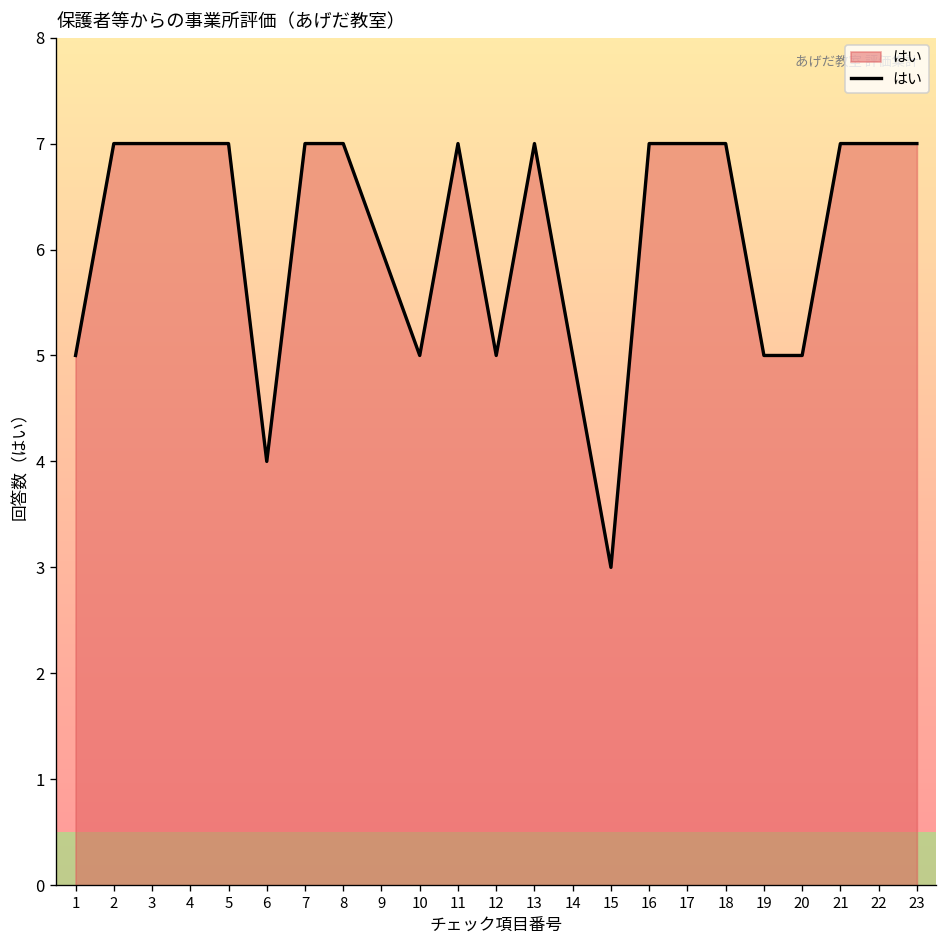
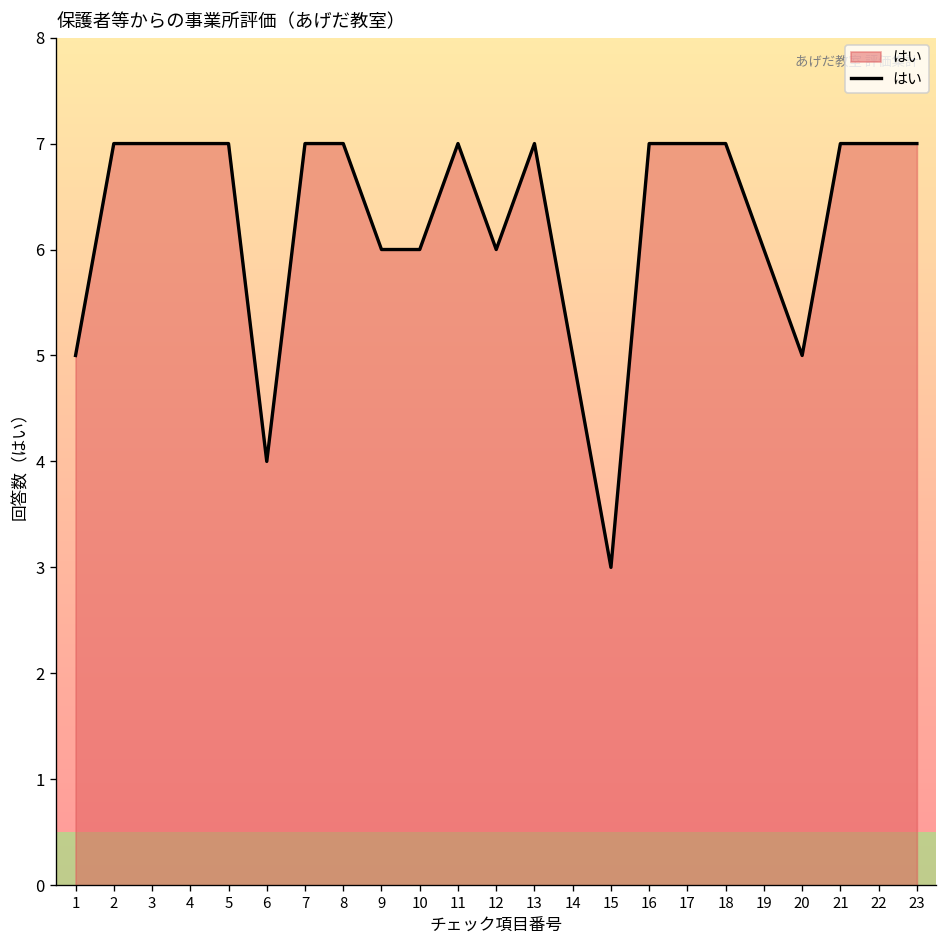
10: 5 -> 6
12: 5 -> 6
19: 5 -> 6
